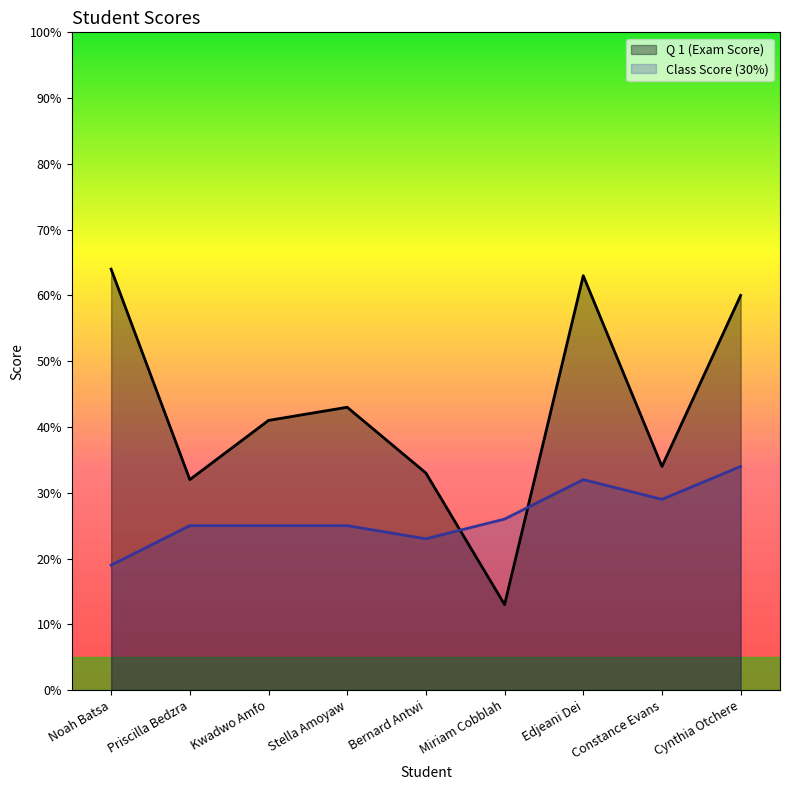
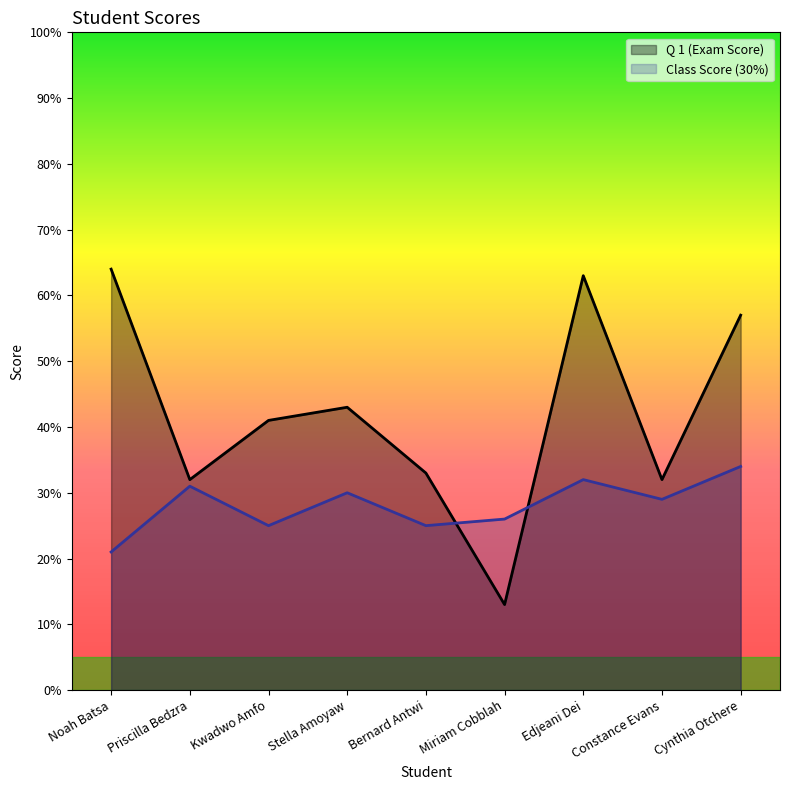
Class Score (30%), Noah Batsa: 19% -> 21%
Class Score (30%), Priscilla Bedzra: 25% -> 31%
Class Score (30%), Stella Amoyaw: 25% -> 30%
Class Score (30%), Bernard Antwi: 23% -> 25%
Q 1 (Exam Score), Constance Evans: 34% -> 32%
Q 1 (Exam Score), Cynthia Otchere: 60% -> 57%
